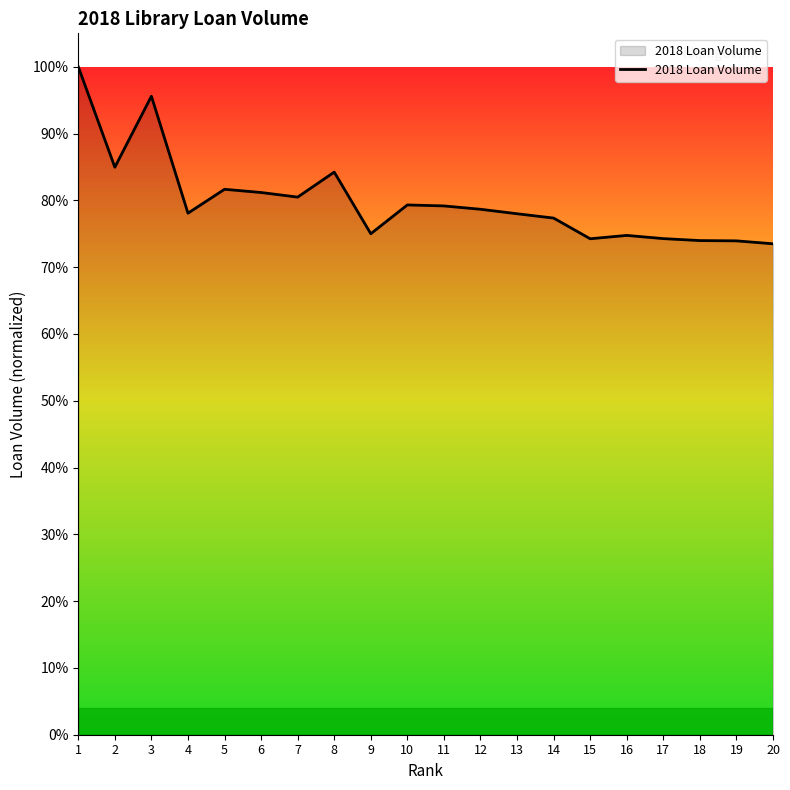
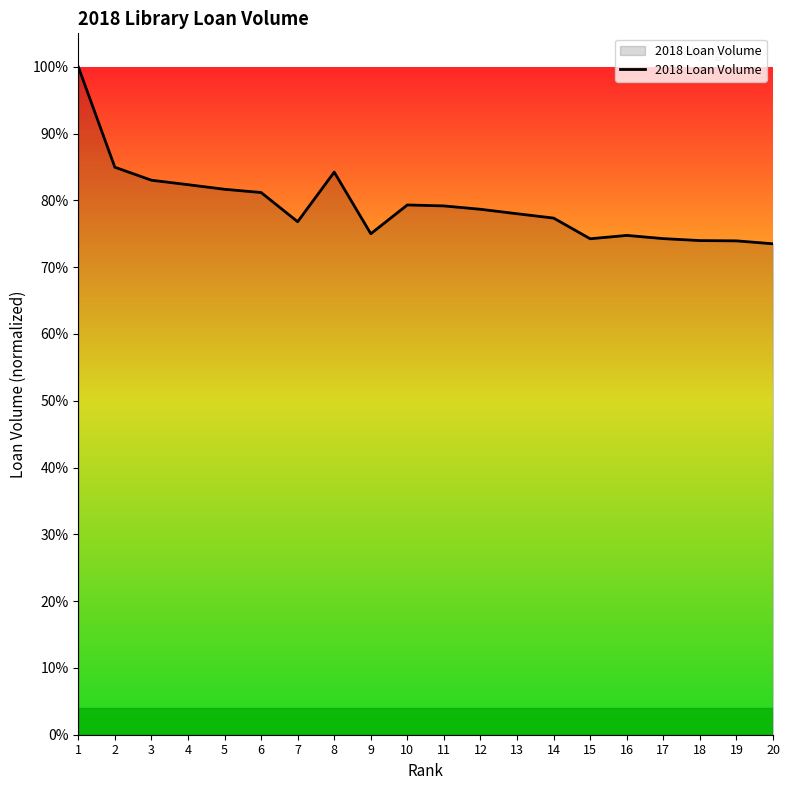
3: 96% -> 83%
4: 78% -> 82%
7: 80% -> 77%
